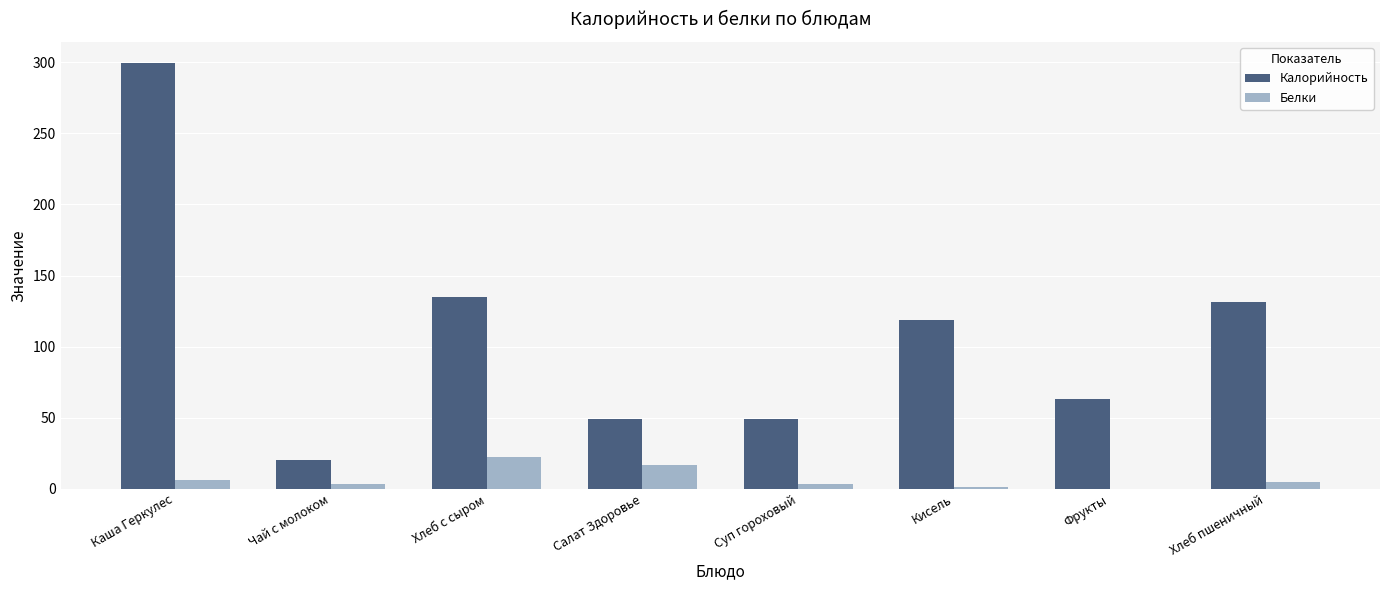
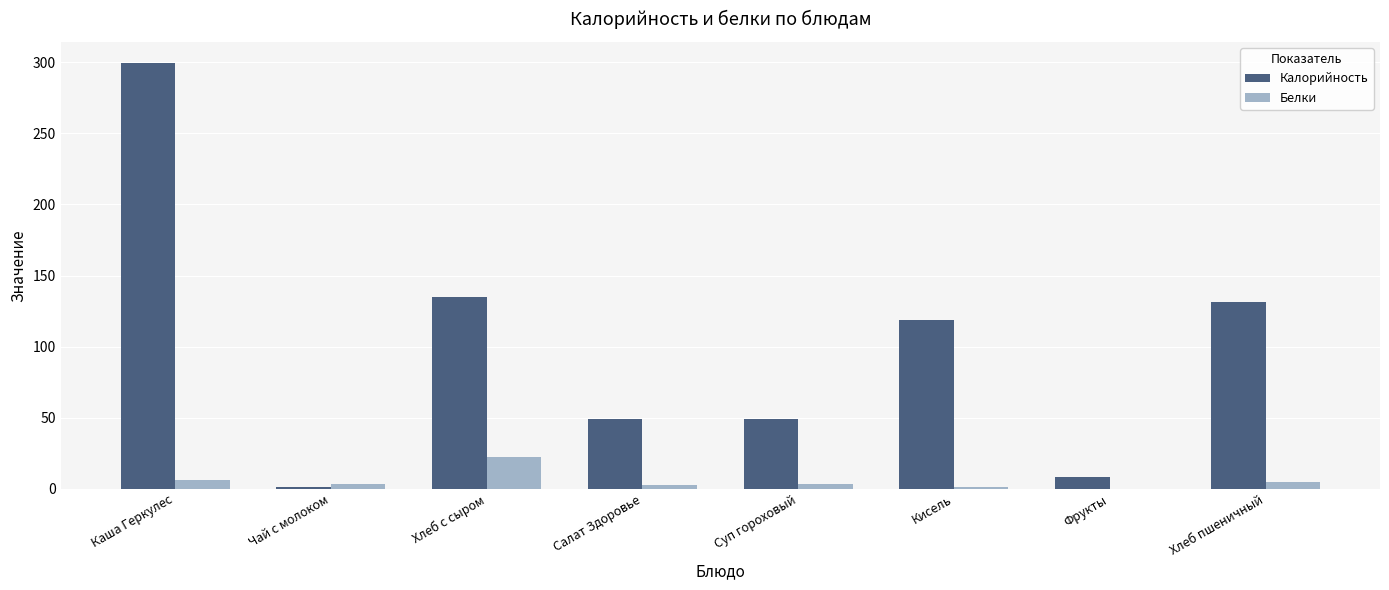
Калорийность, Чай с молоком: 20 -> 1
Белки, Салат Здоровье: 17 -> 3
Калорийность, Фрукты: 63 -> 8
